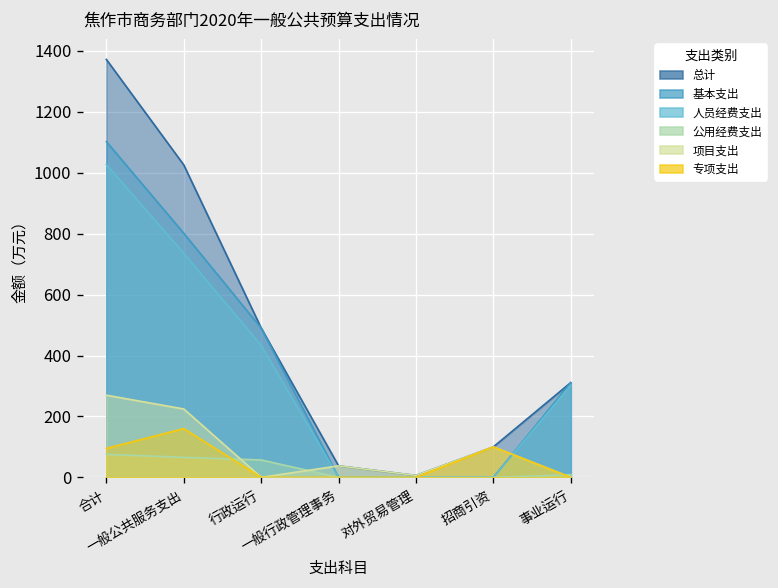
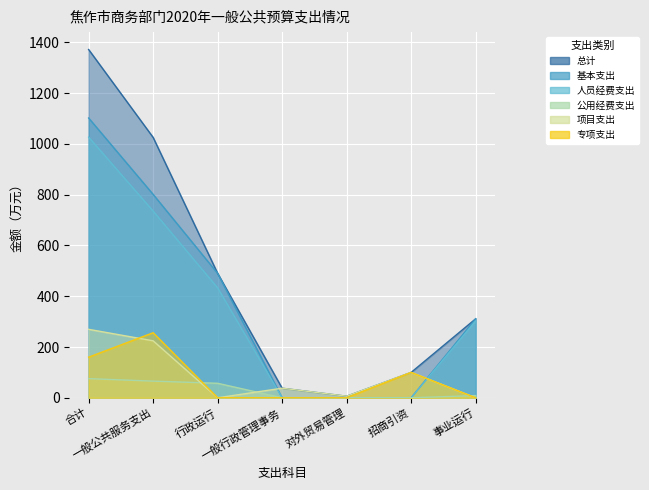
专项支出, 合计: 90 -> 160
专项支出, 一般公共服务支出: 160 -> 260
